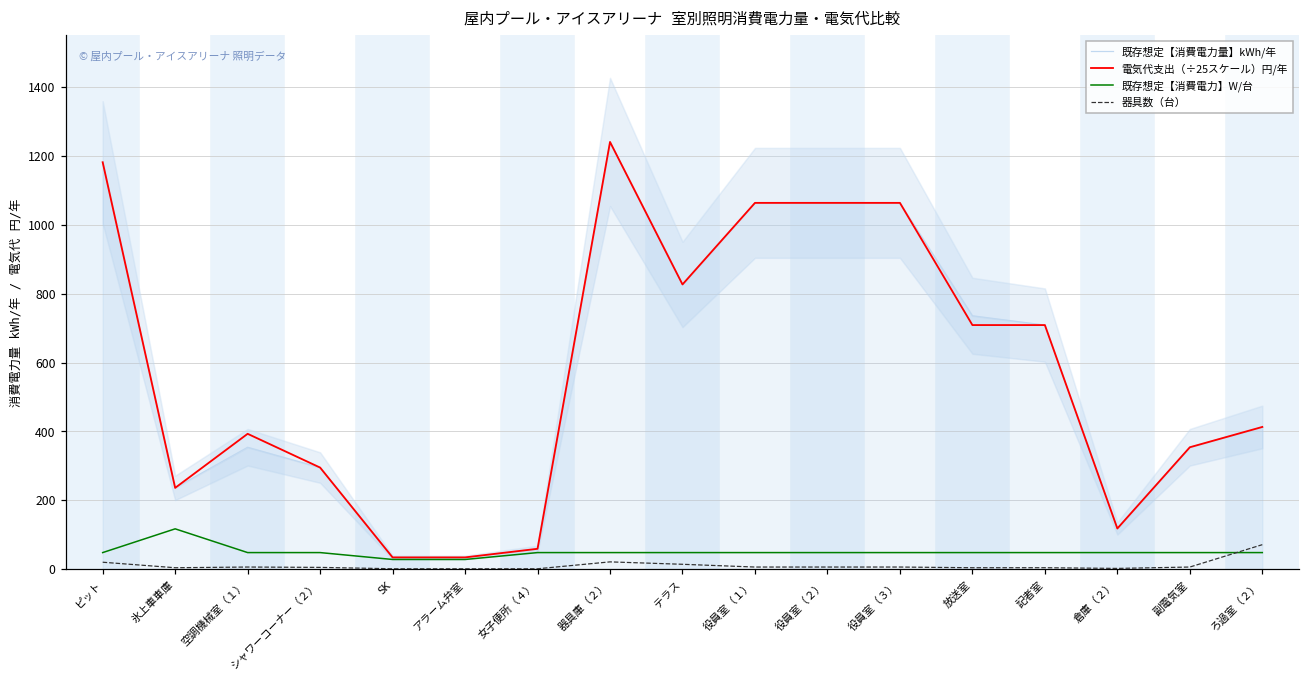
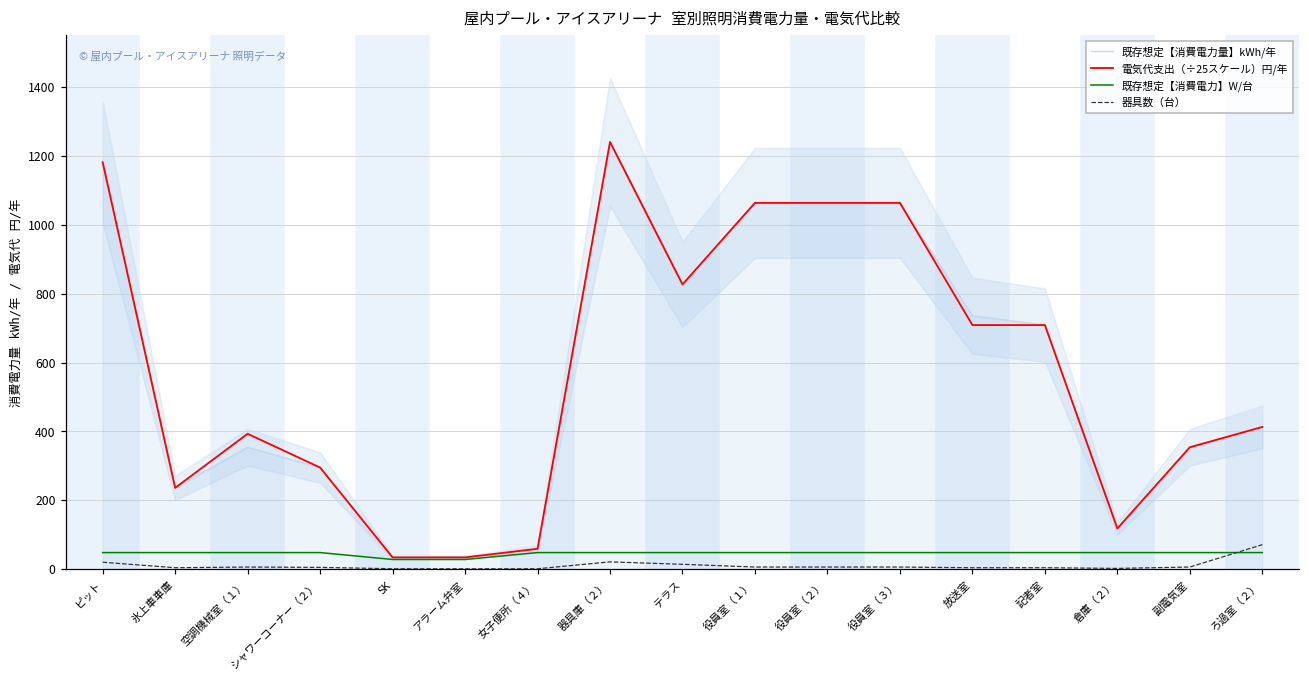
既存想定【消費電力】W/台, 氷上車車庫: 120 -> 50
